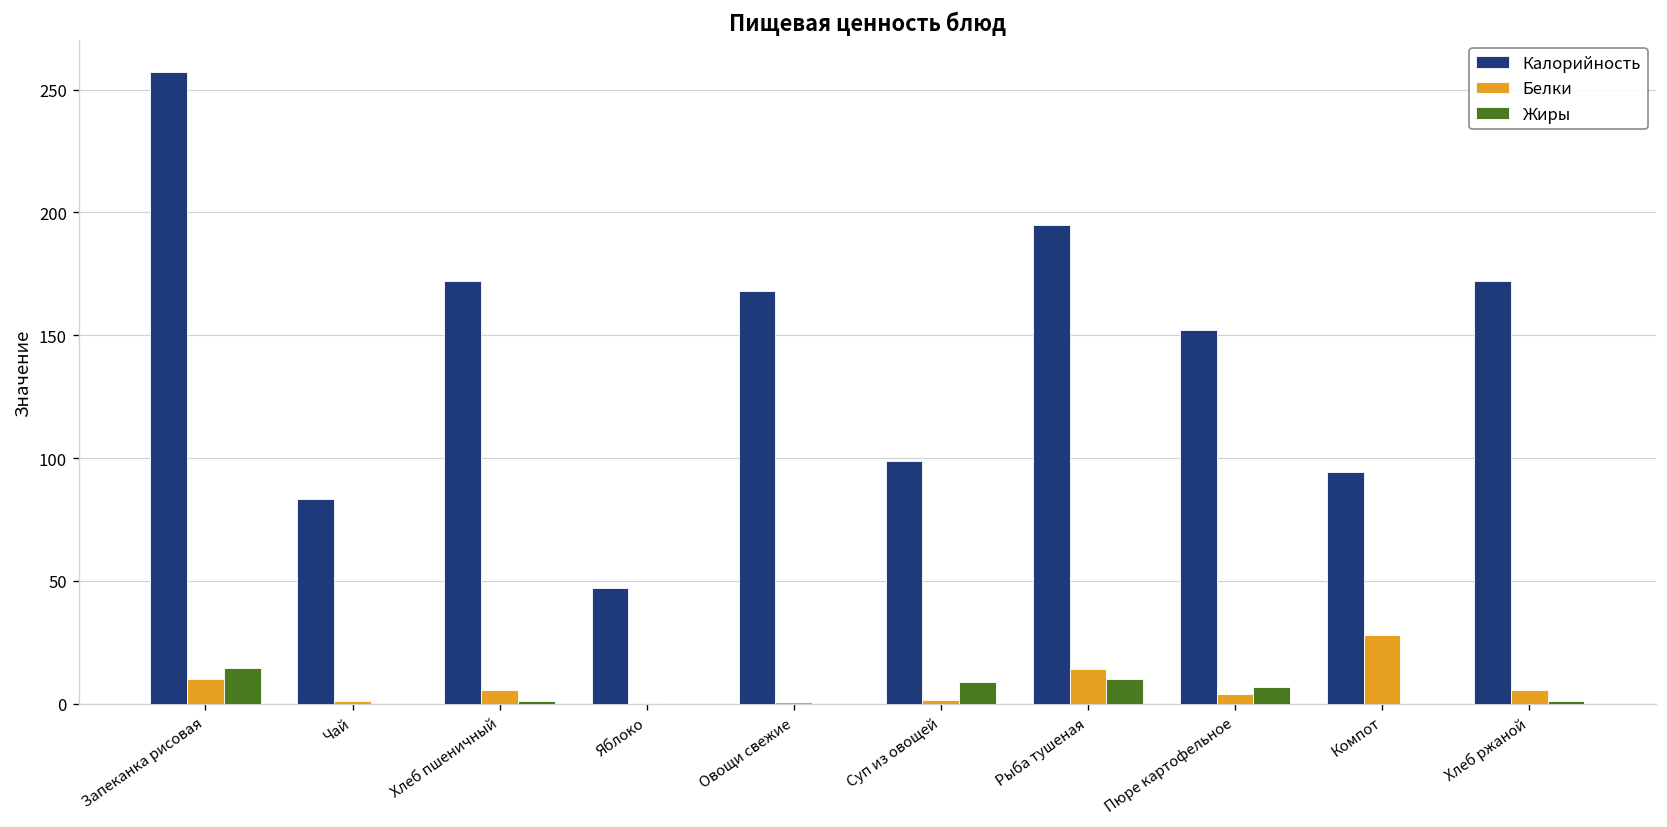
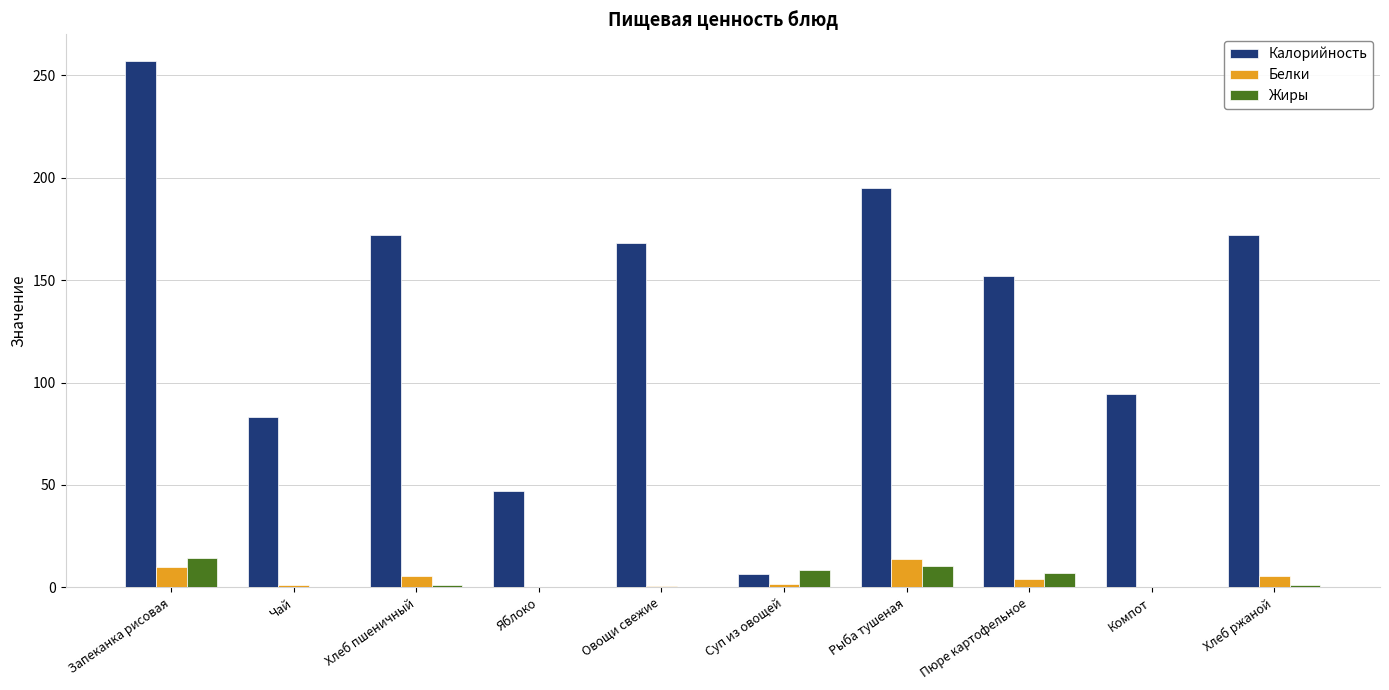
Калорийность, Суп из овощей: 99 -> 7
Белки, Компот: 28 -> 0
